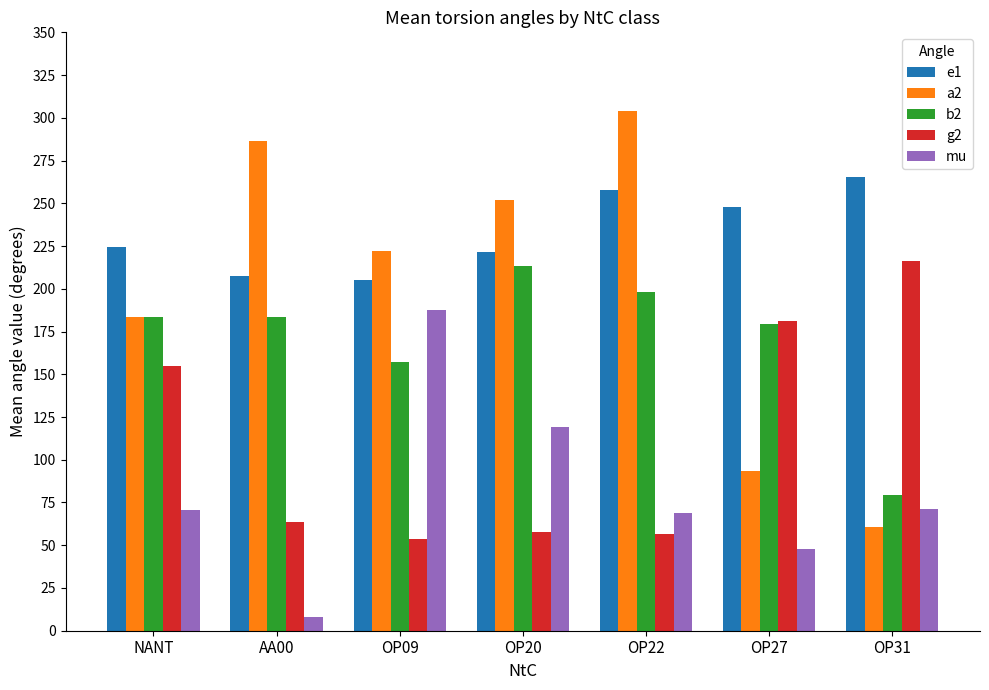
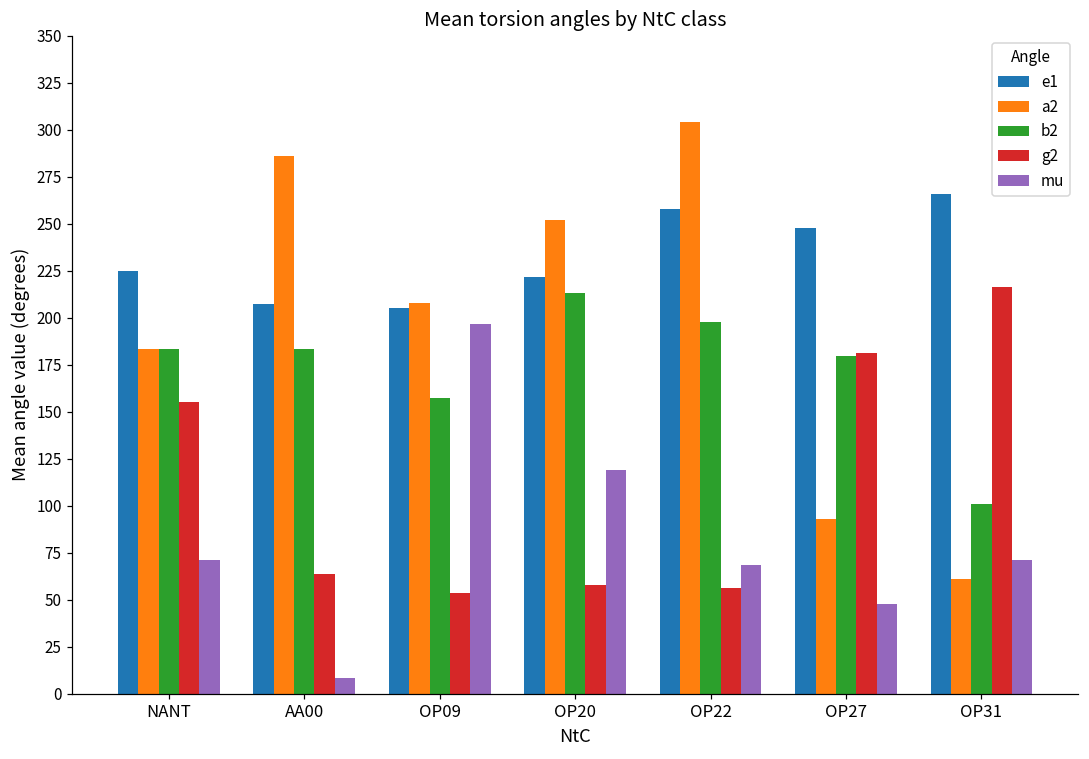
a2, OP09: 222 -> 208
mu, OP09: 188 -> 197
b2, OP31: 80 -> 101
